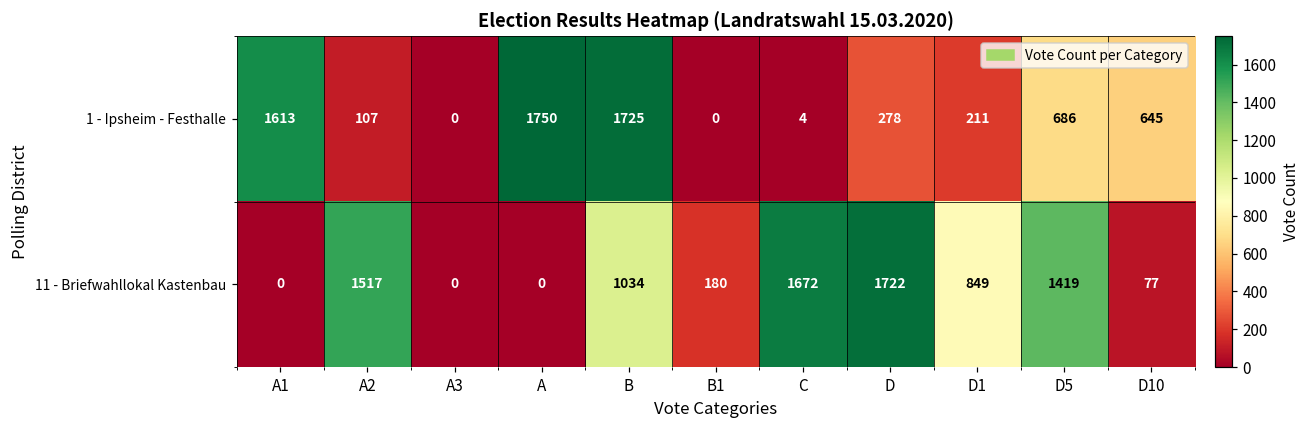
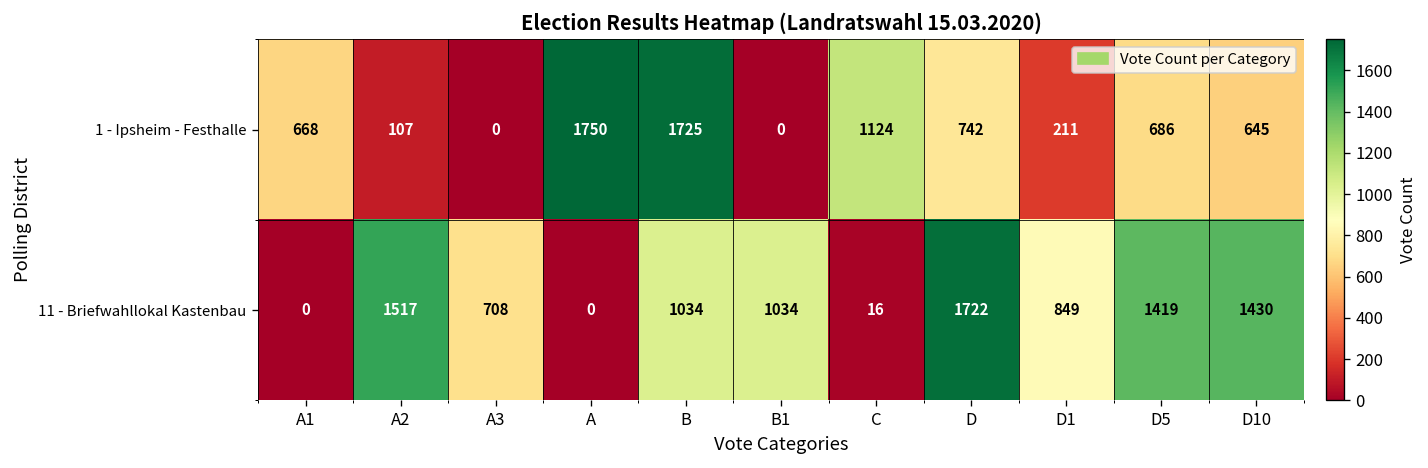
1 - Ipsheim - Festhalle, A1: 1613 -> 668
1 - Ipsheim - Festhalle, C: 4 -> 1124
1 - Ipsheim - Festhalle, D: 278 -> 742
11 - Briefwahllokal Kastenbau, A3: 0 -> 708
11 - Briefwahllokal Kastenbau, B1: 180 -> 1034
11 - Briefwahllokal Kastenbau, C: 1672 -> 16
11 - Briefwahllokal Kastenbau, D10: 77 -> 1430
